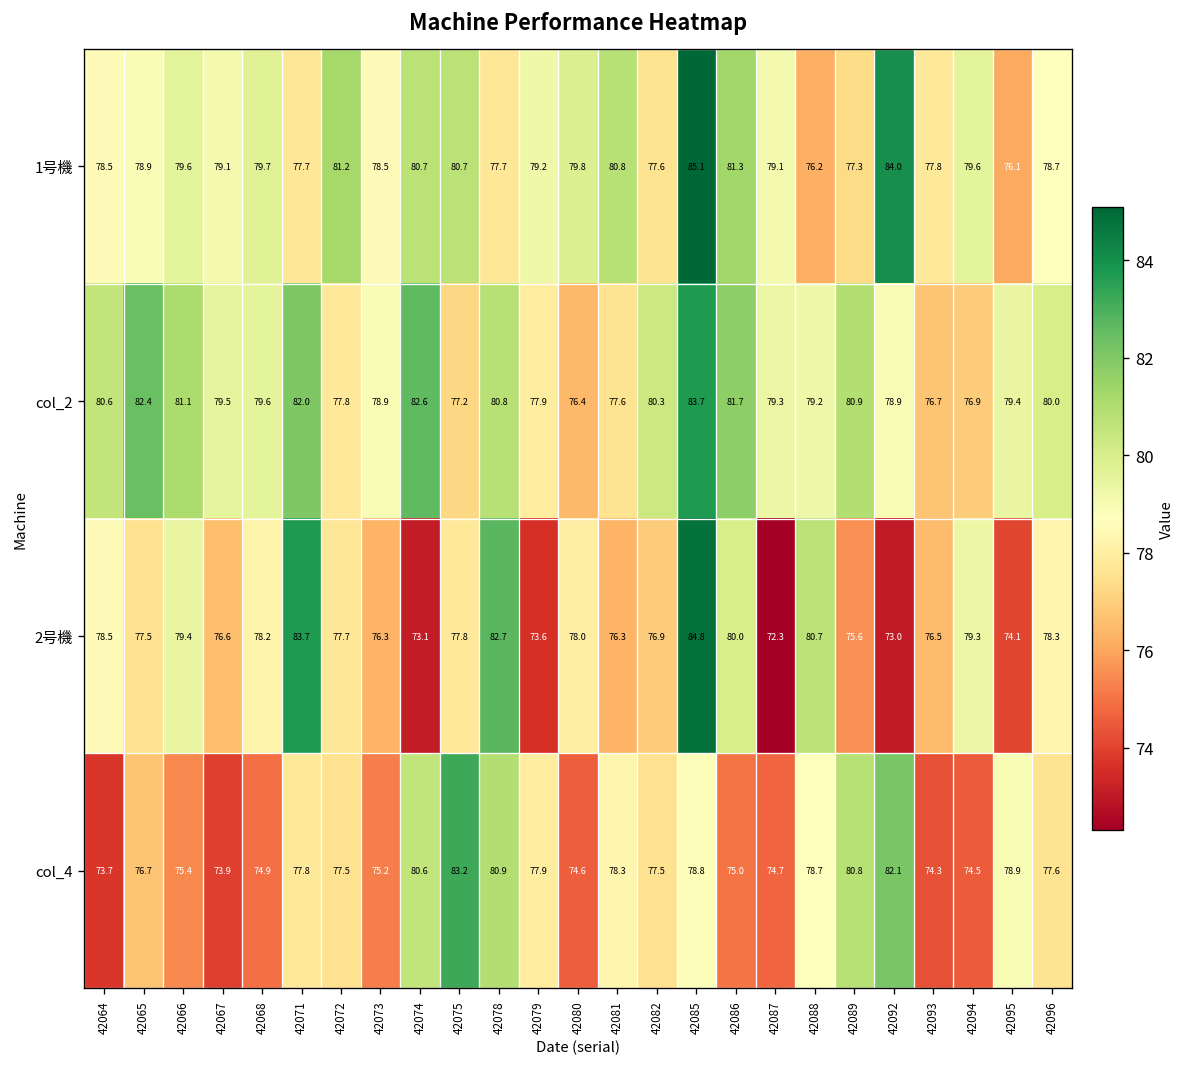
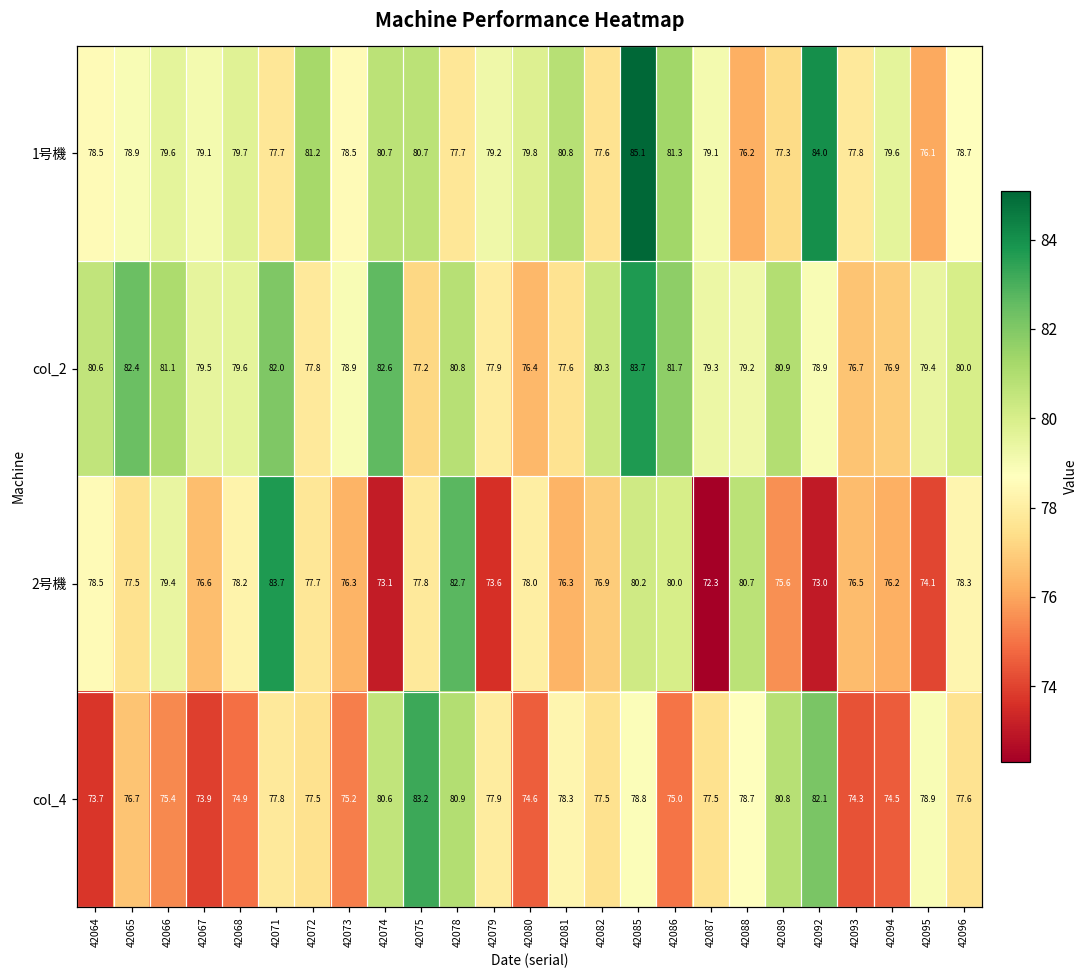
2号機, 42085: 84.8 -> 80.2
2号機, 42094: 79.3 -> 76.2
col_4, 42087: 74.7 -> 77.5
